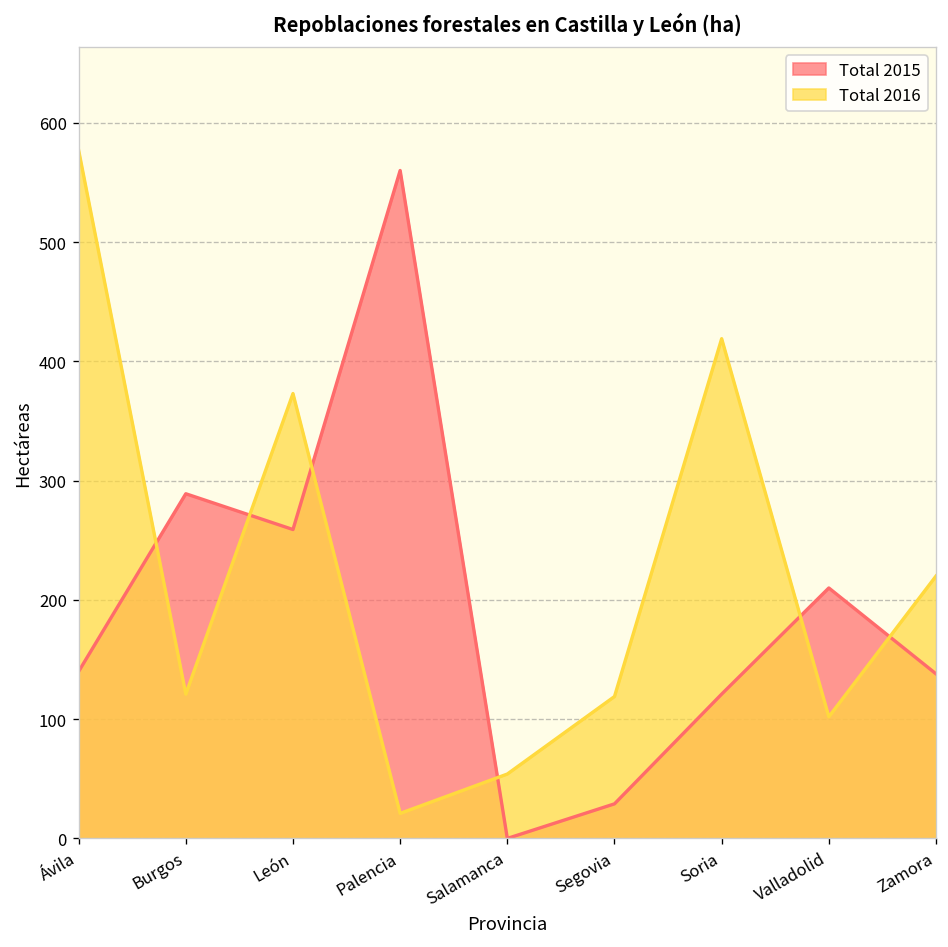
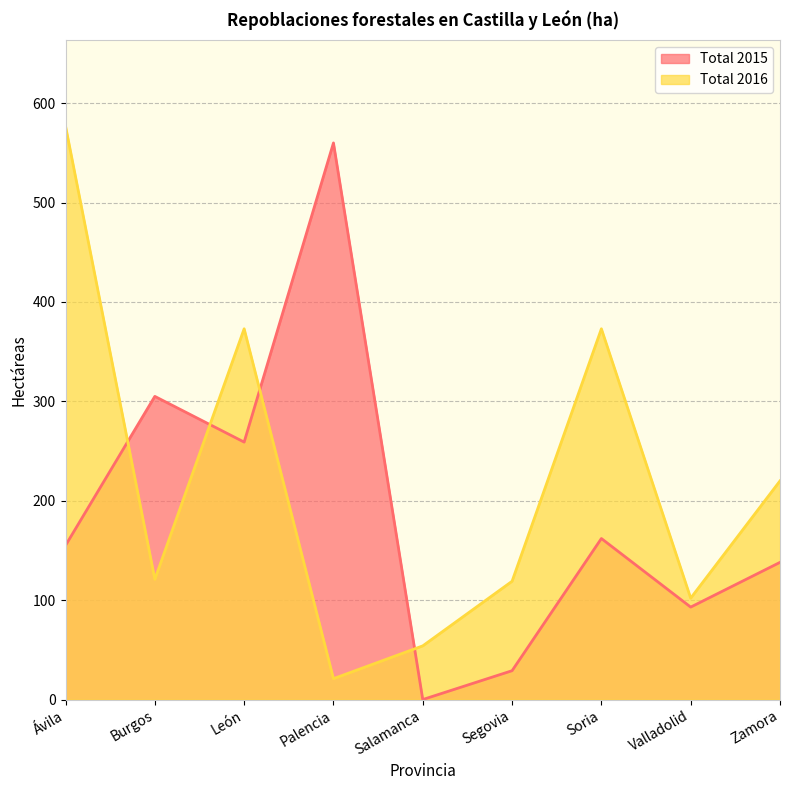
Total 2015, Ávila: 140 -> 160
Total 2015, Burgos: 290 -> 310
Total 2015, Soria: 120 -> 160
Total 2016, Soria: 420 -> 370
Total 2015, Valladolid: 210 -> 90
